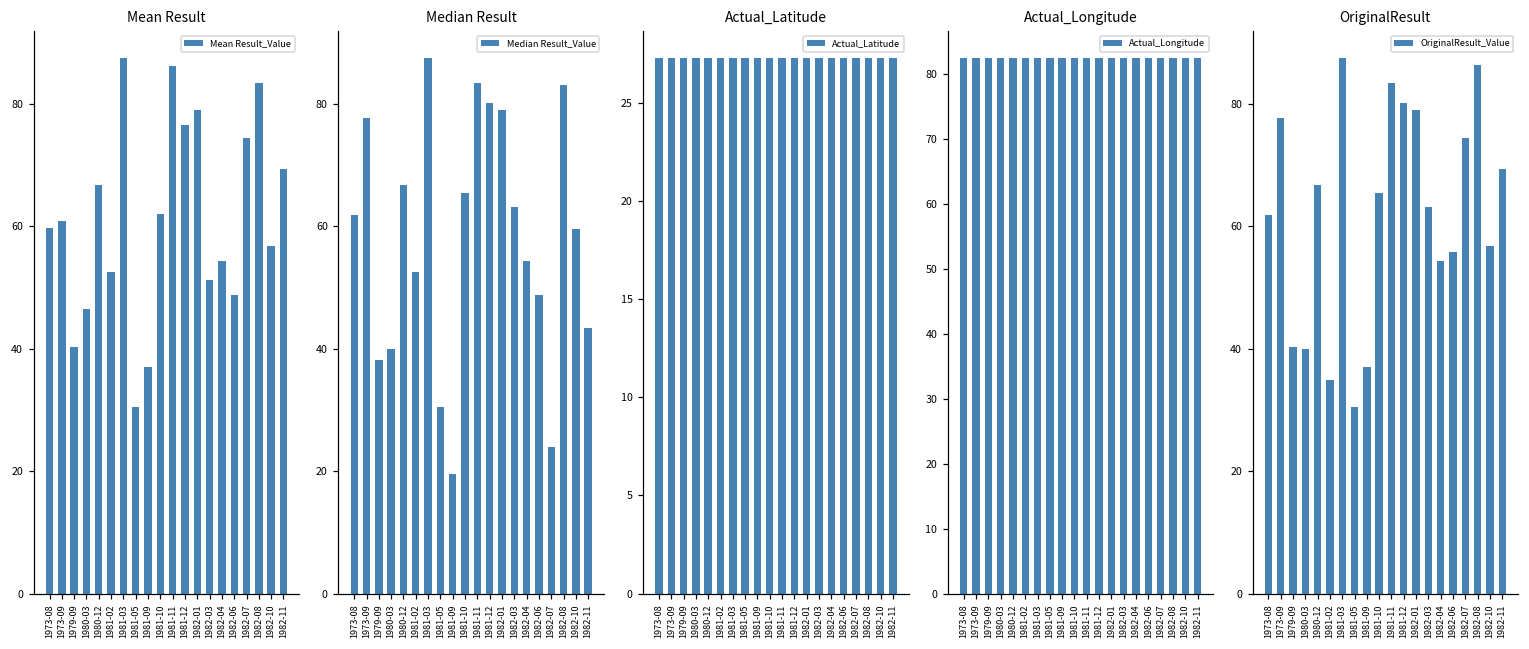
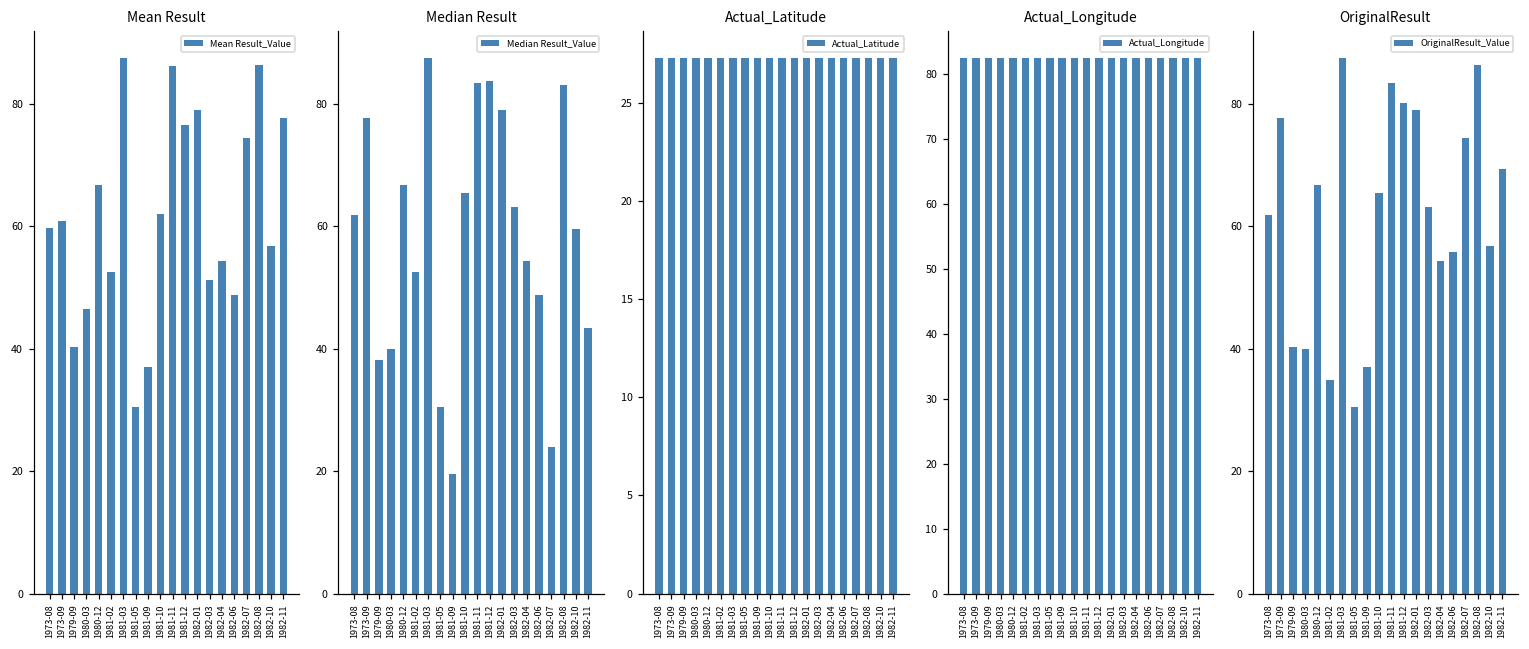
Mean Result, 1982-08: 83 -> 86
Mean Result, 1982-11: 69 -> 78
Median Result, 1981-12: 80 -> 84
